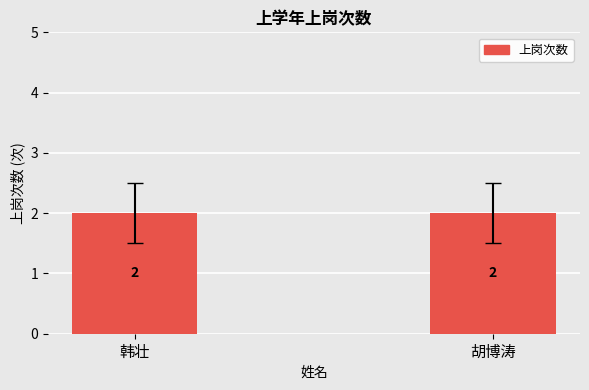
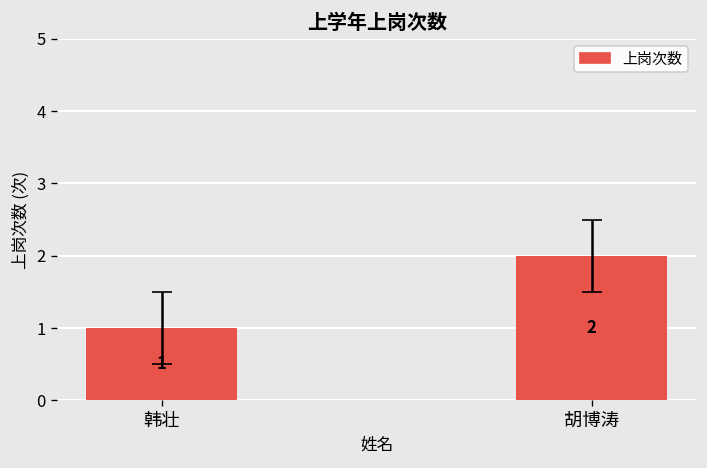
上岗次数, 韩壮: 2 -> 1
